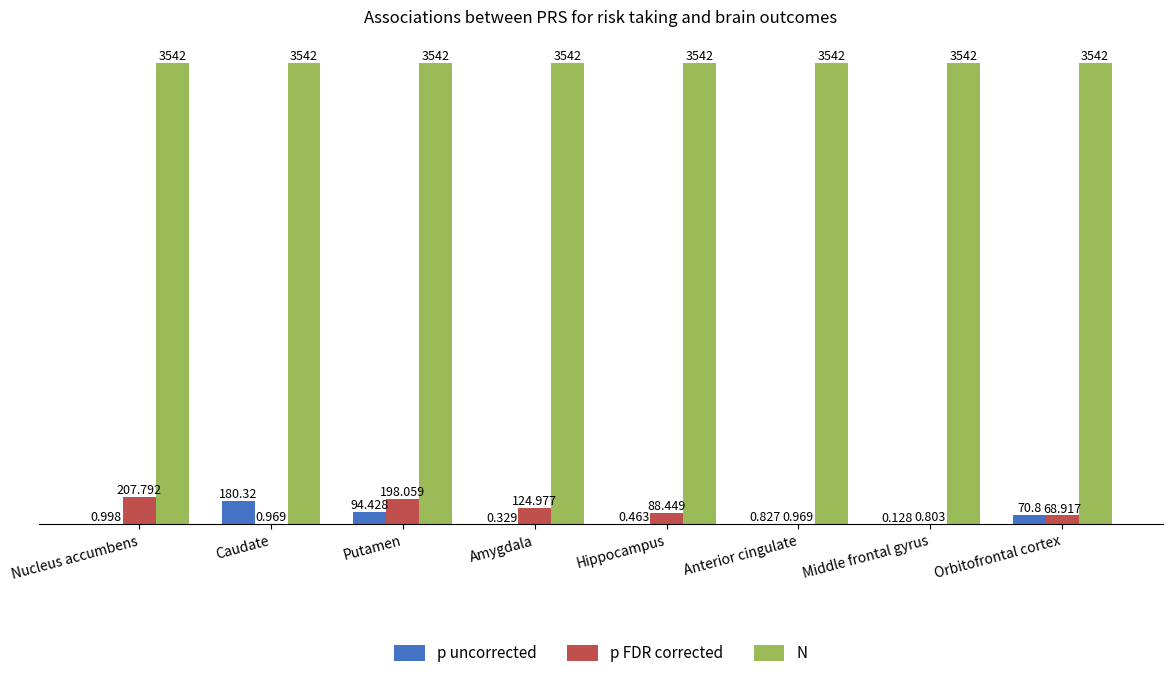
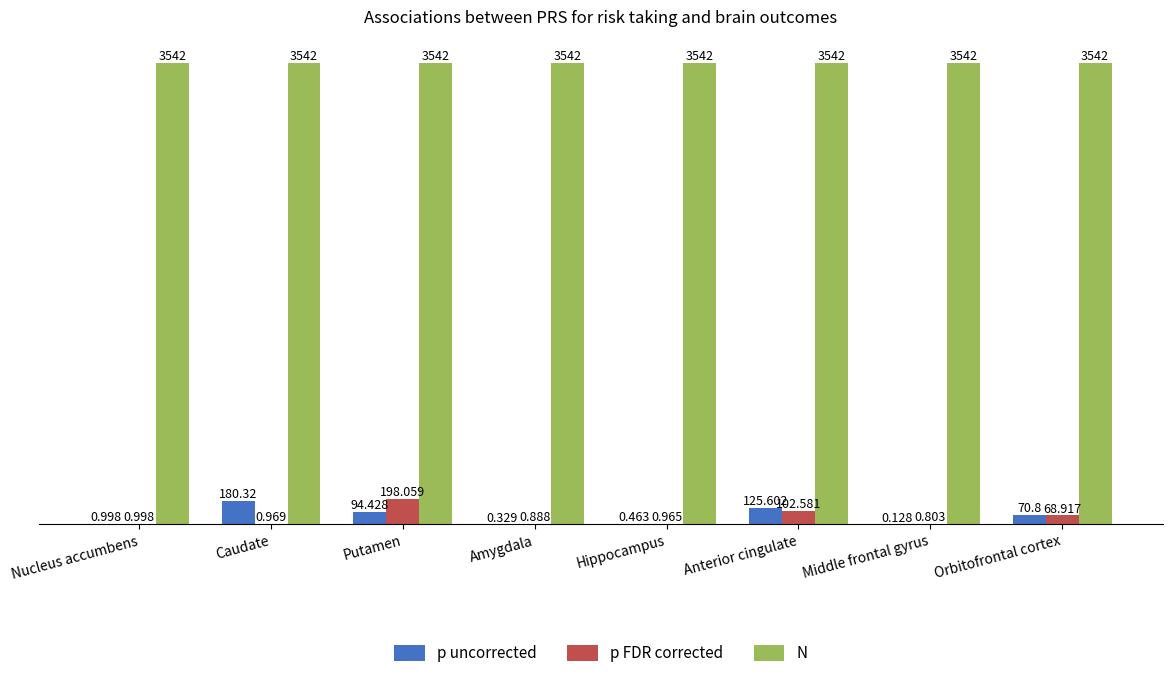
p FDR corrected, Nucleus accumbens: 207.792 -> 0.998
p FDR corrected, Amygdala: 124.977 -> 0.888
p FDR corrected, Hippocampus: 88.449 -> 0.965
p uncorrected, Anterior cingulate: 0.827 -> 125.602
p FDR corrected, Anterior cingulate: 0.969 -> 102.581
